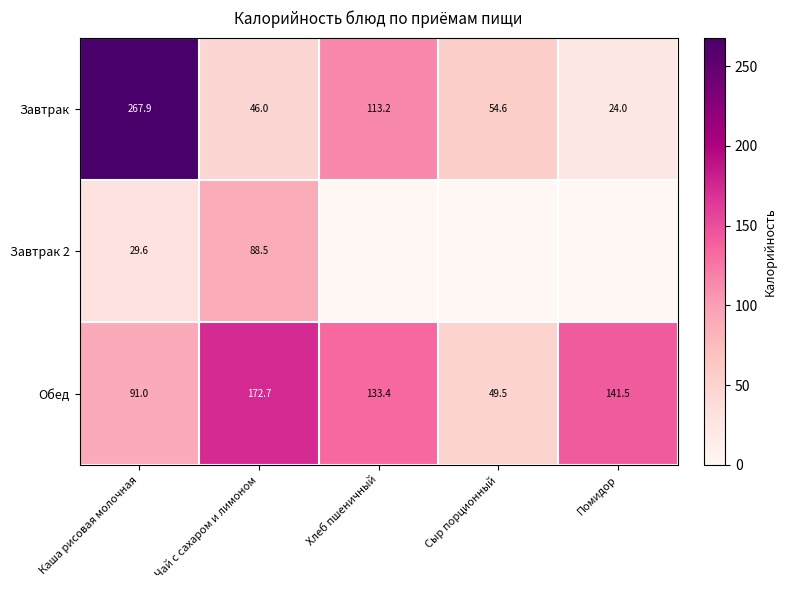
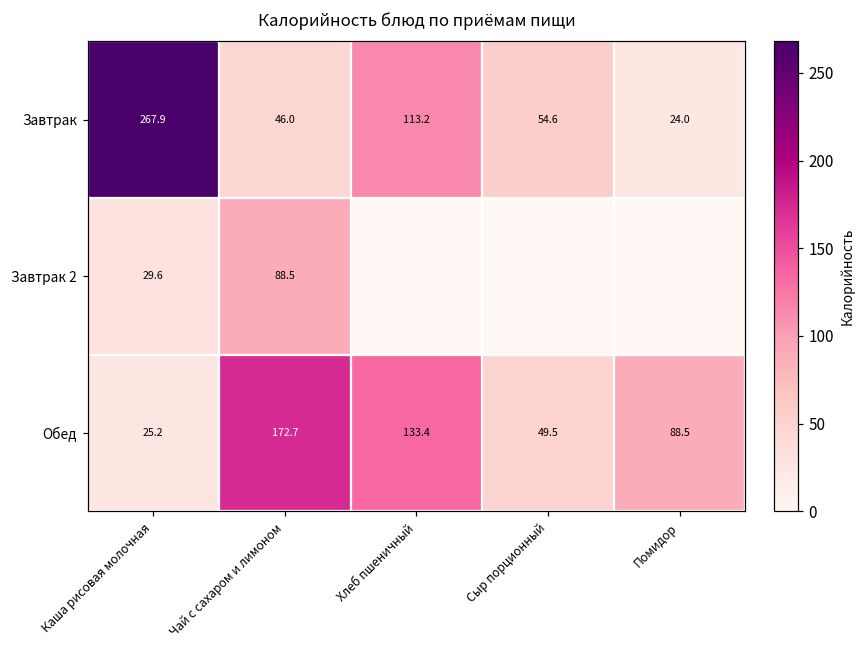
Обед, Каша рисовая молочная: 91.0 -> 25.2
Обед, Помидор: 141.5 -> 88.5
